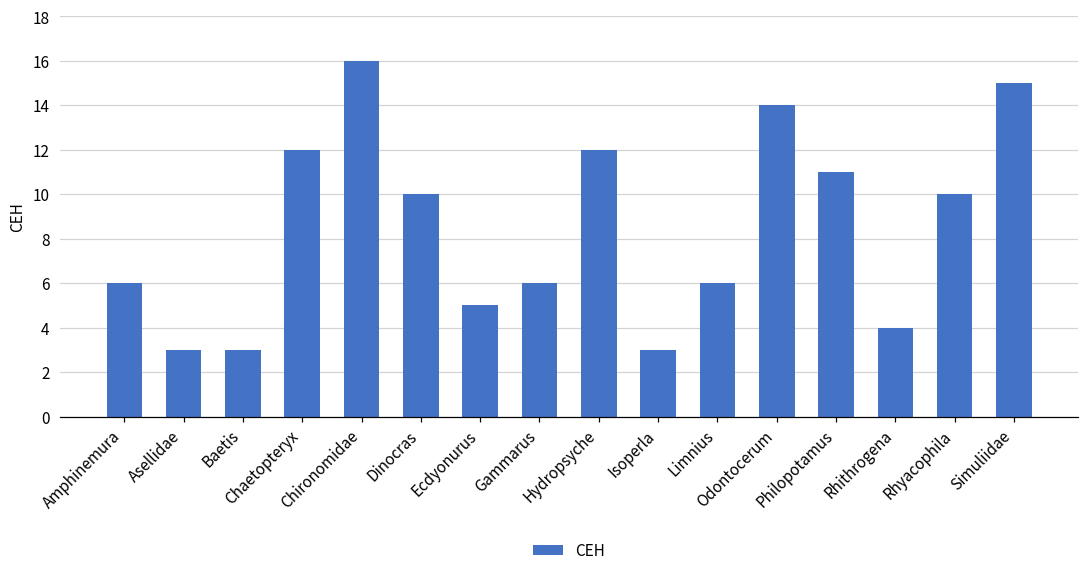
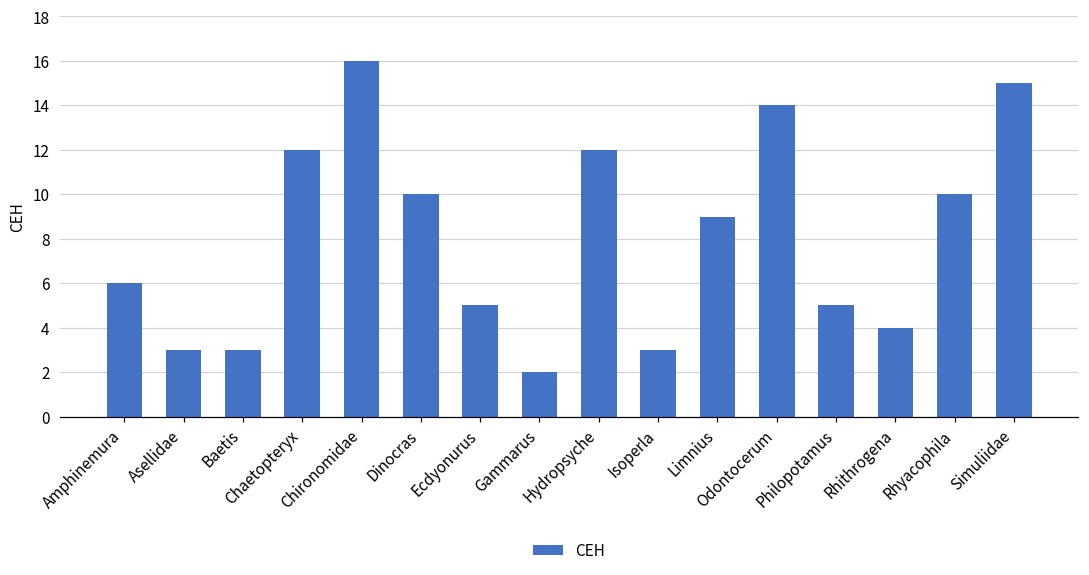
Gammarus: 6 -> 2
Limnius: 6 -> 9
Philopotamus: 11 -> 5
